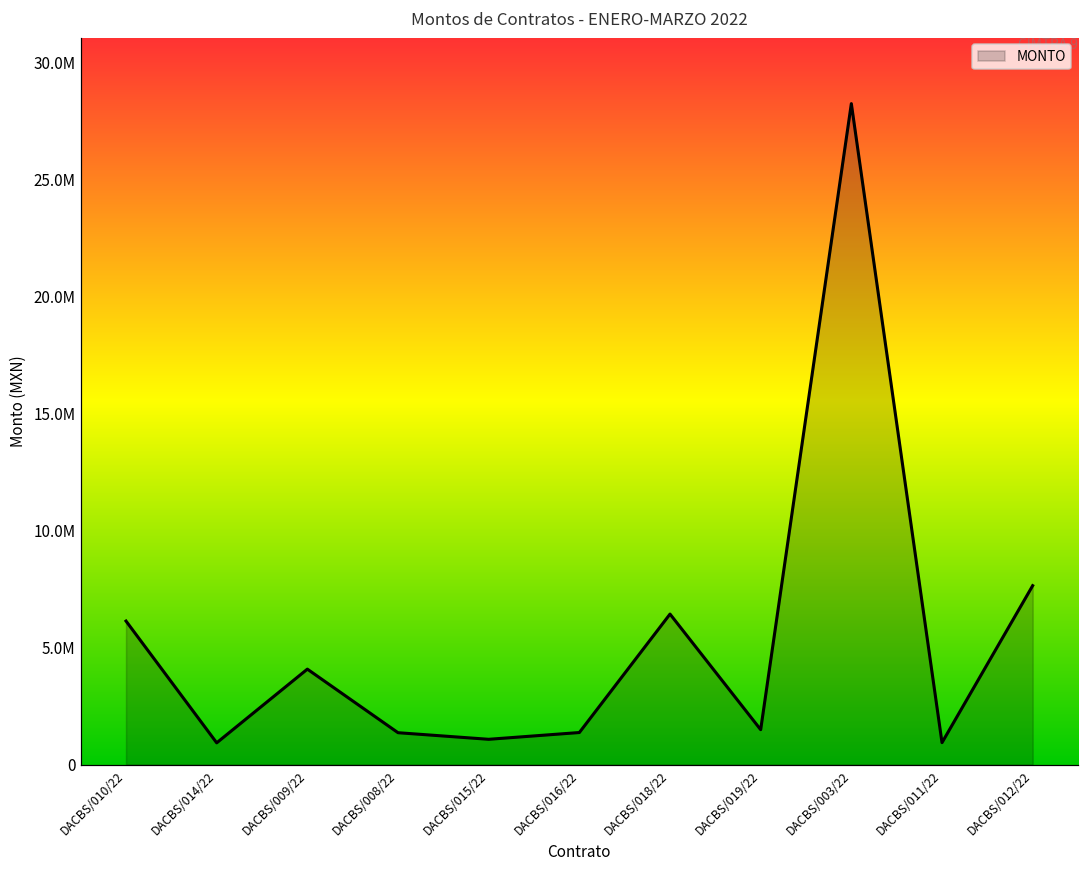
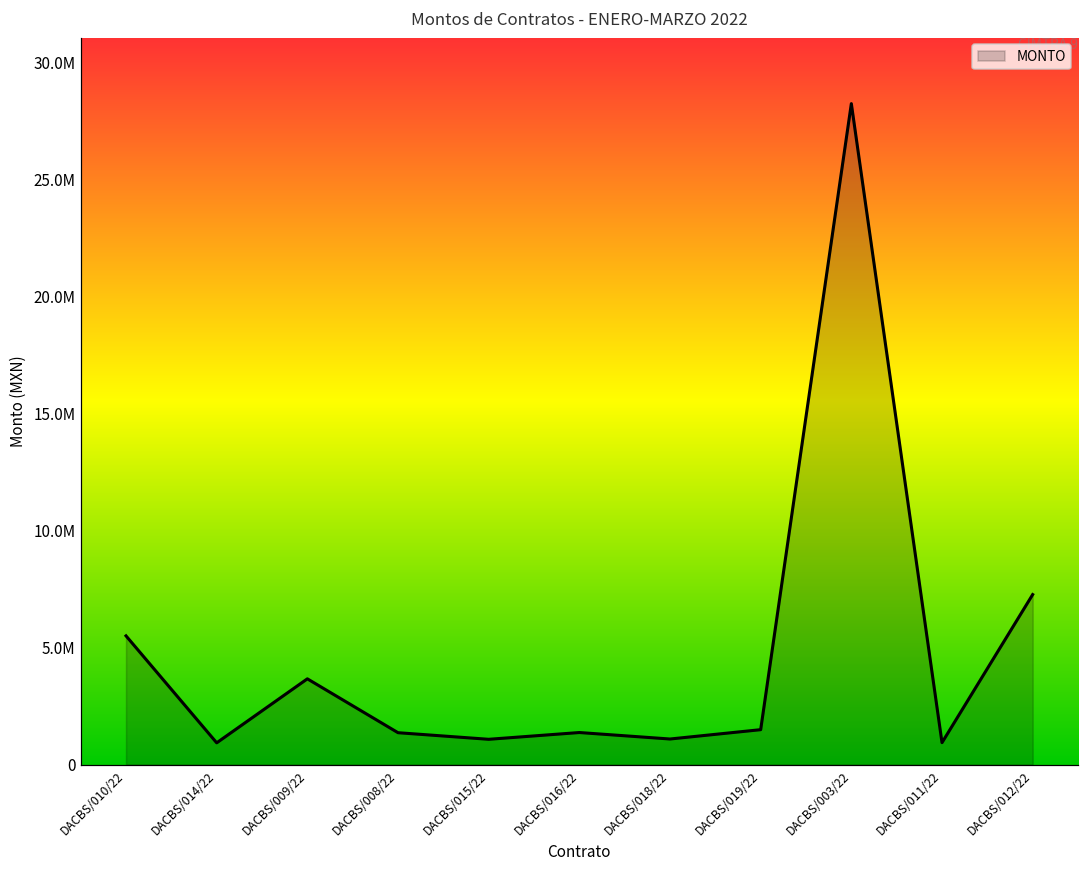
DACBS/010/22: 6100000 -> 5500000
DACBS/009/22: 4100000 -> 3700000
DACBS/018/22: 6400000 -> 1100000
DACBS/012/22: 7700000 -> 7300000
